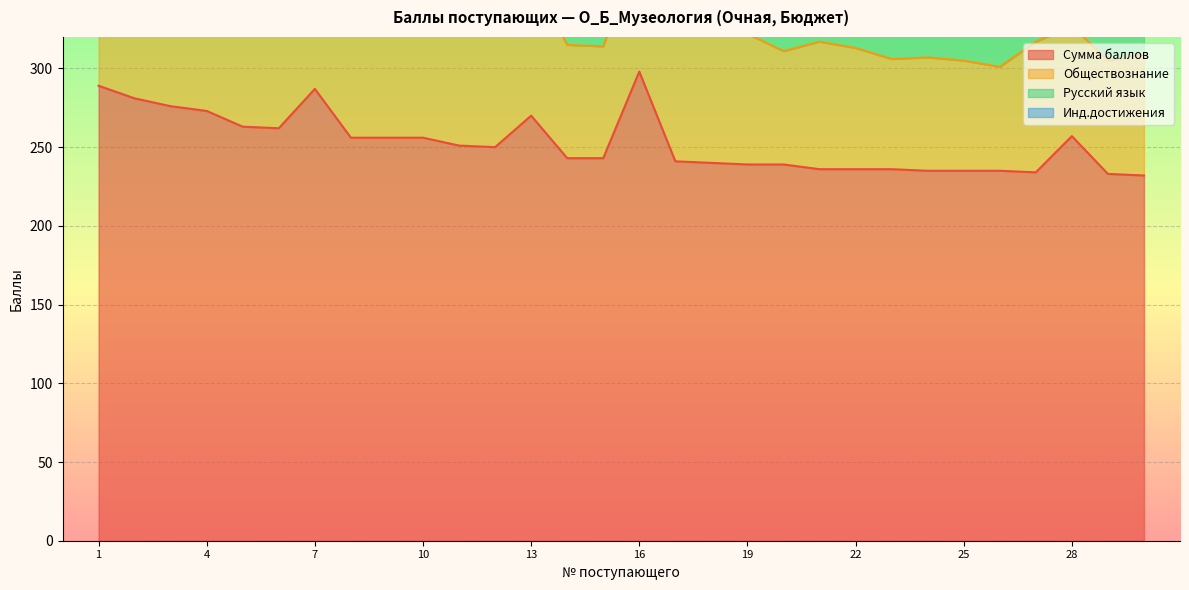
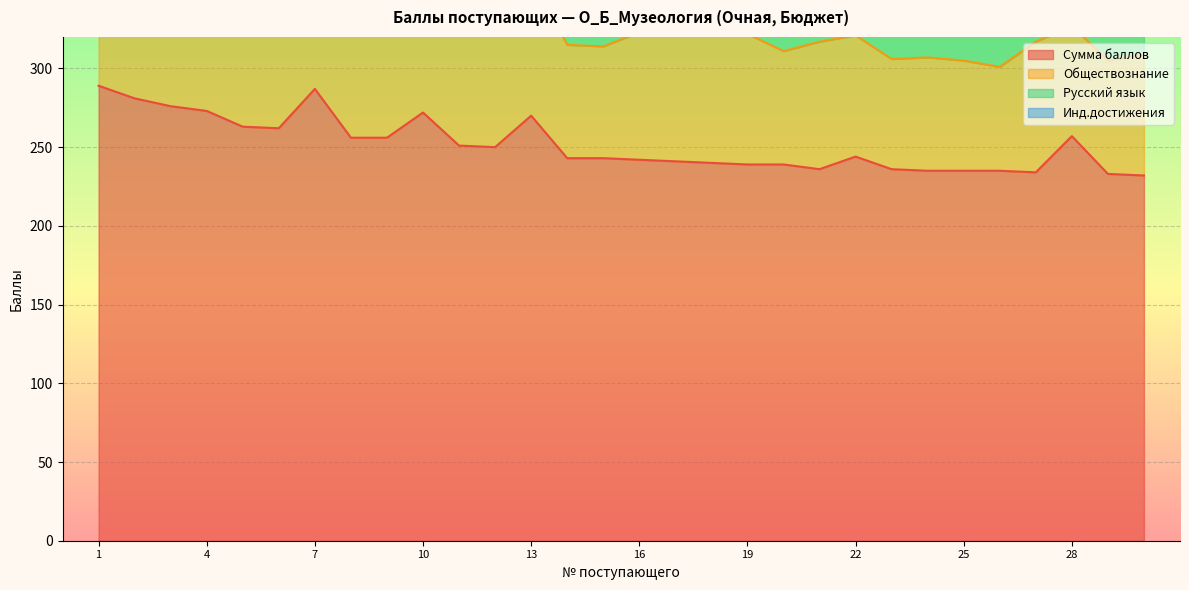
Сумма баллов, 10: 256 -> 272
Сумма баллов, 16: 298 -> 242
Сумма баллов, 22: 236 -> 244
